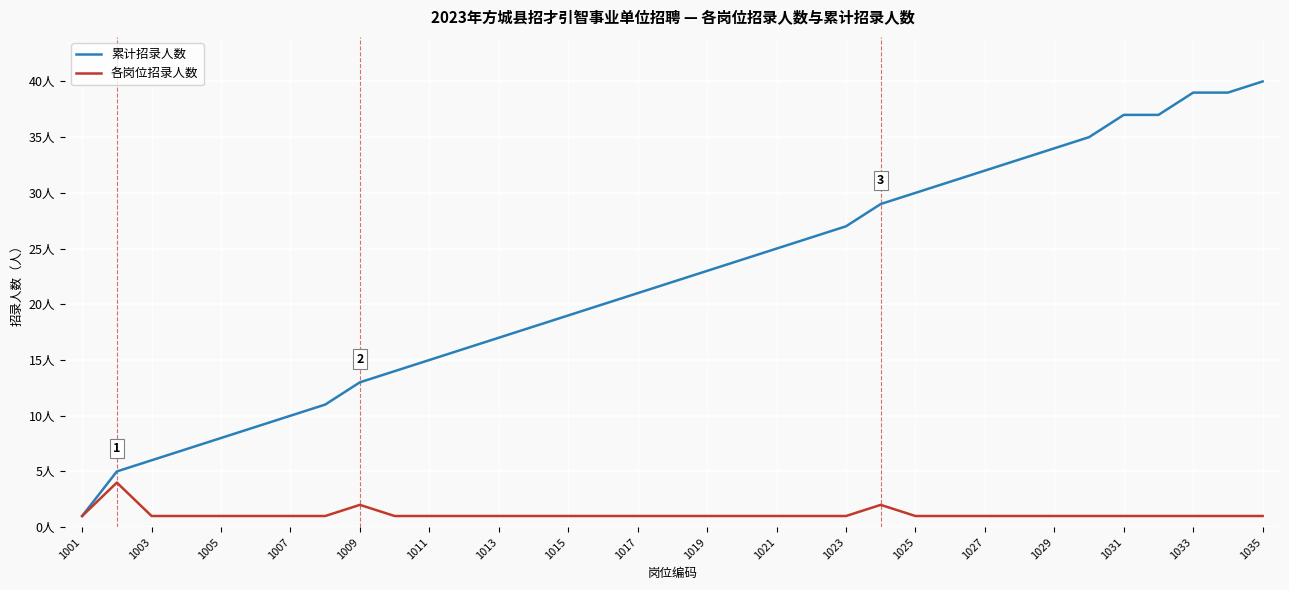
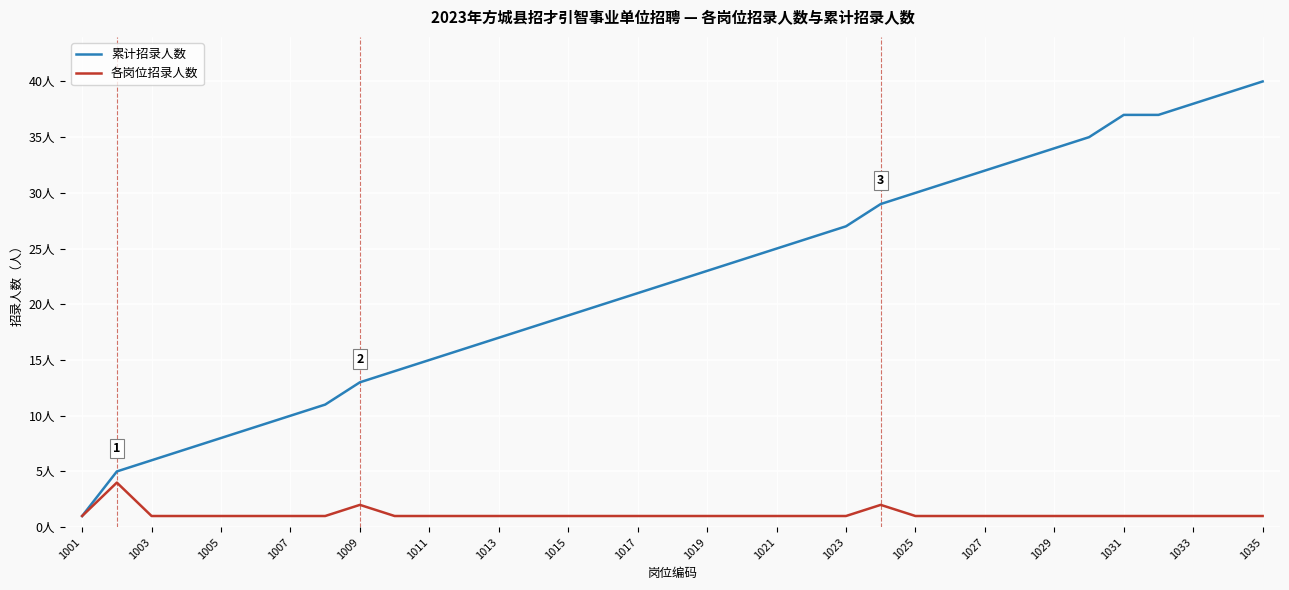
累计招录人数, 1033: 39人 -> 38人
